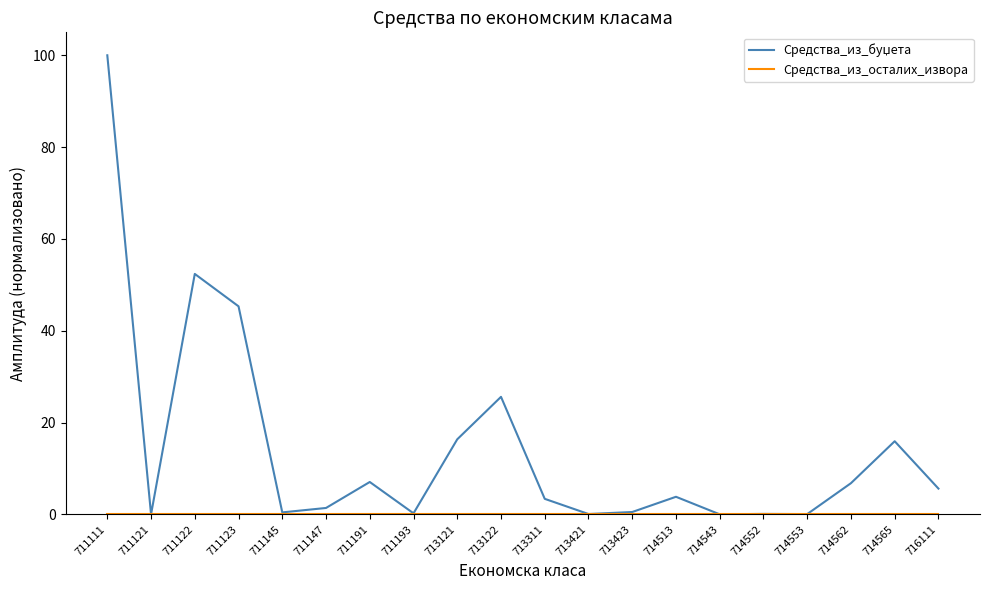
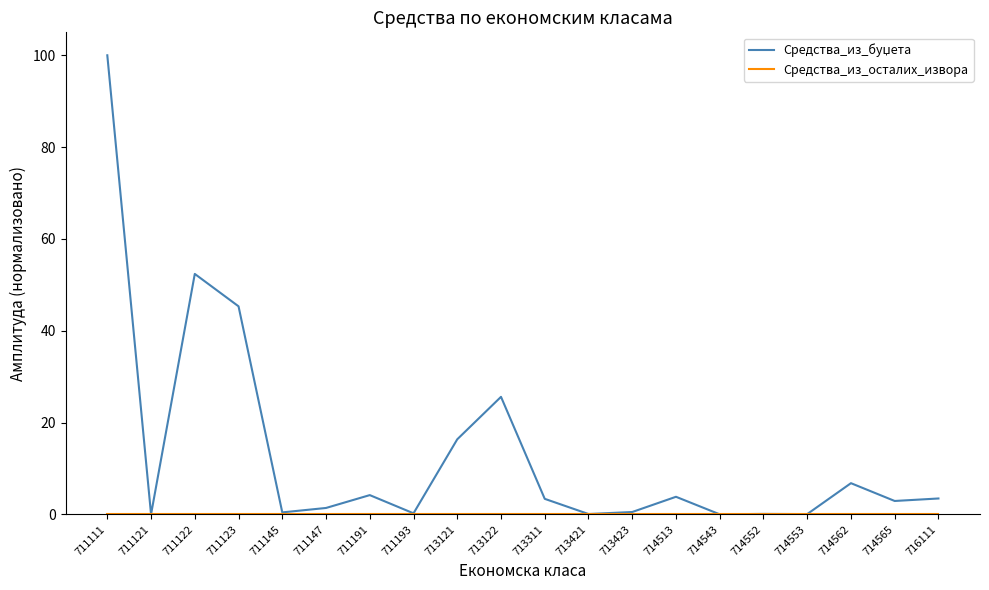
Средства_из_буџета, 711191: 7 -> 4
Средства_из_буџета, 714565: 16 -> 3
Средства_из_буџета, 716111: 6 -> 3
